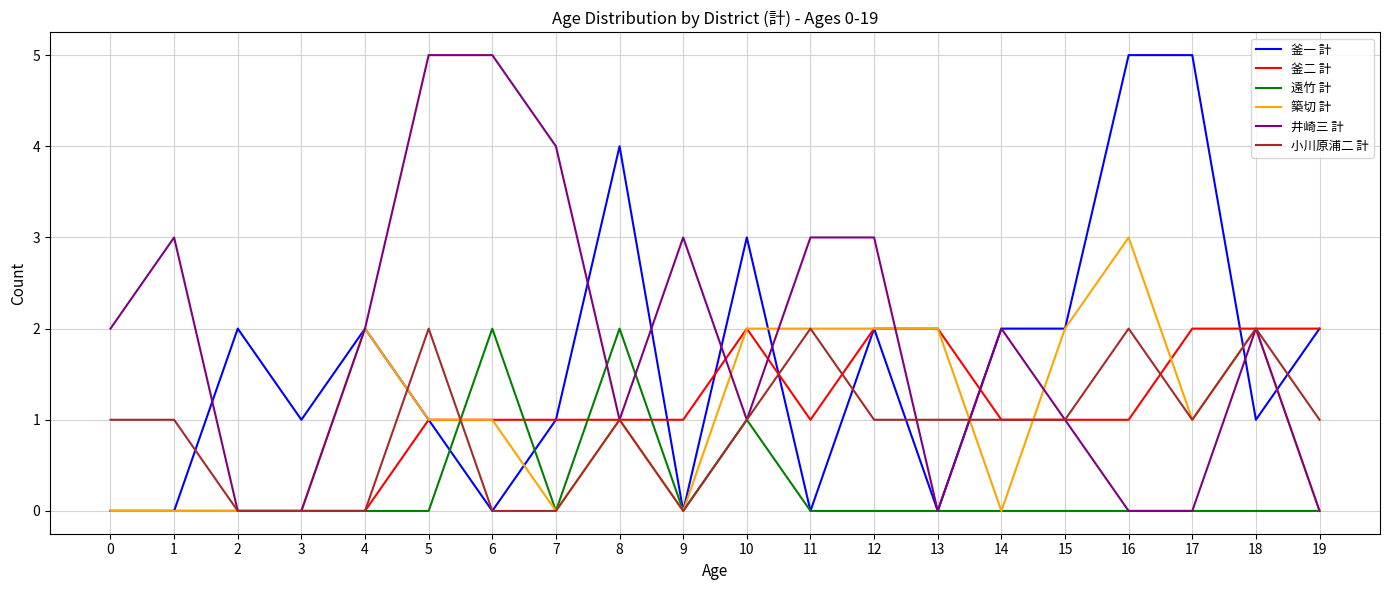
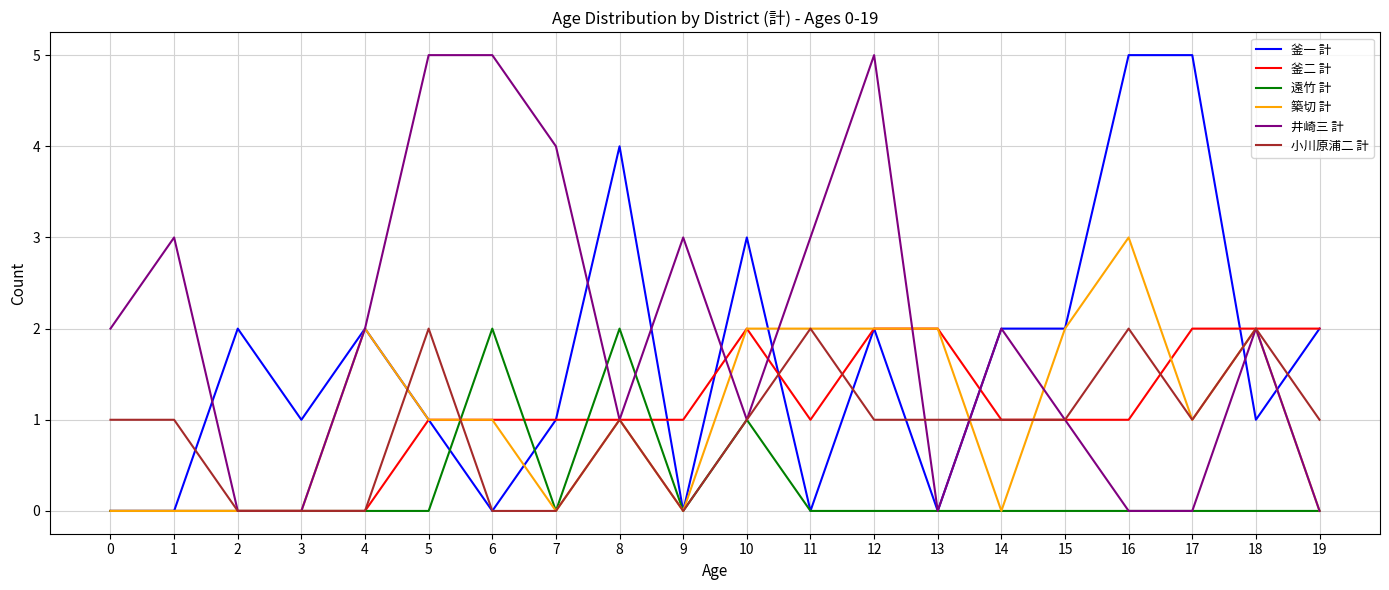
井崎三 計, 12: 3 -> 5
